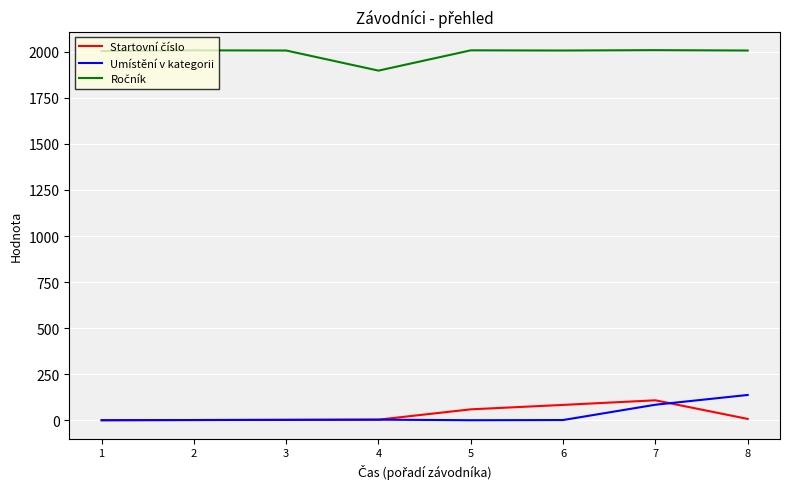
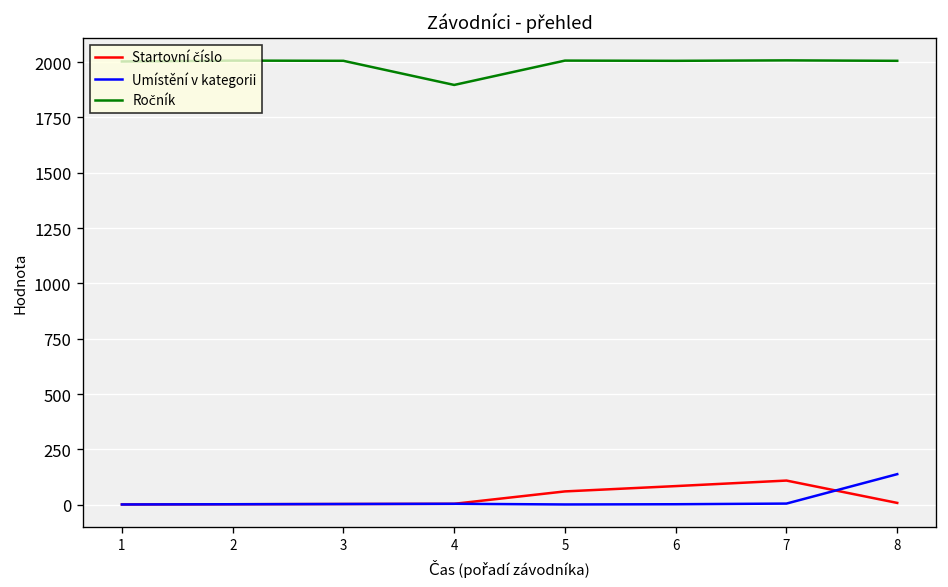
Umístění v kategorii, 7: 90 -> 10
